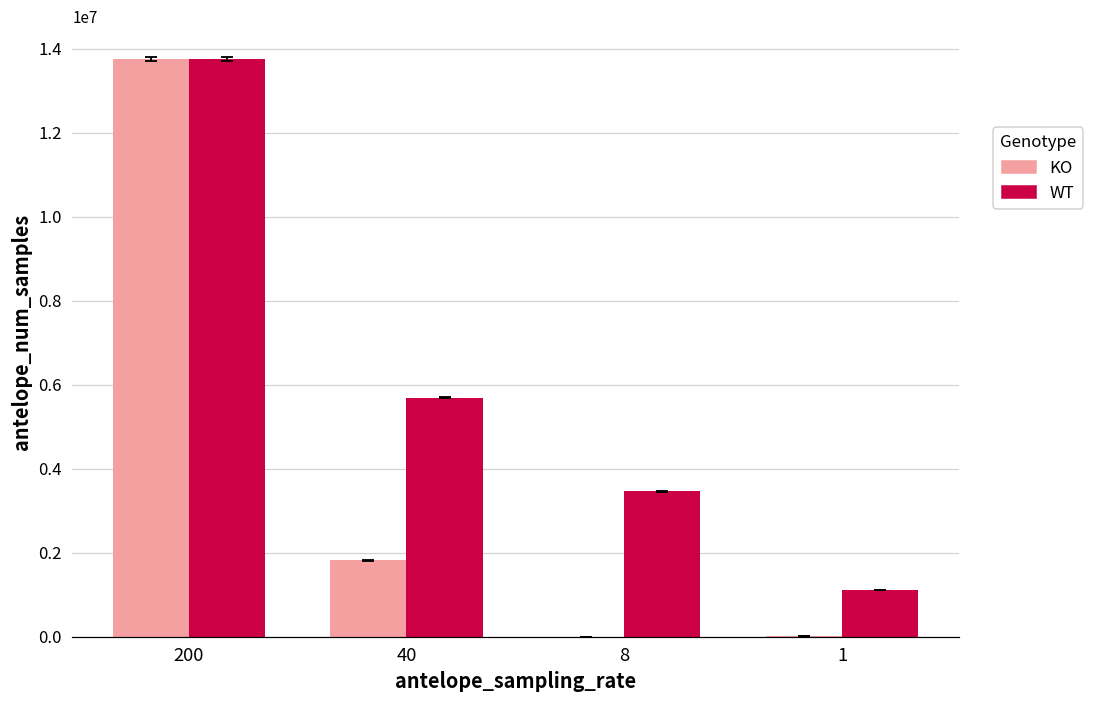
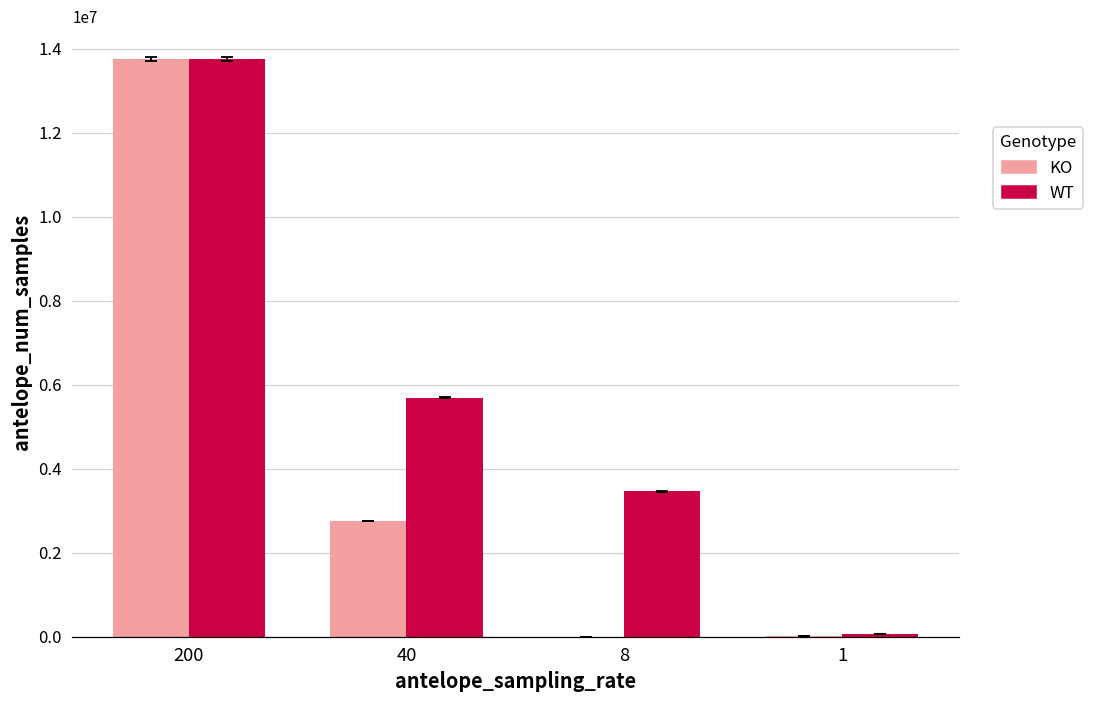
KO, 40: 1800000 -> 2800000
WT, 1: 1100000 -> 100000
